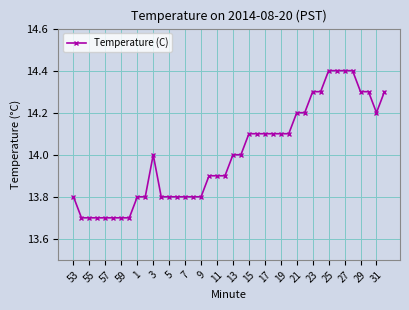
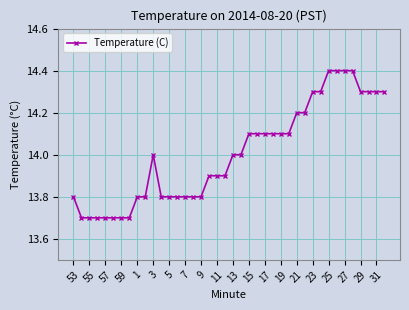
31: 14.2 -> 14.3
